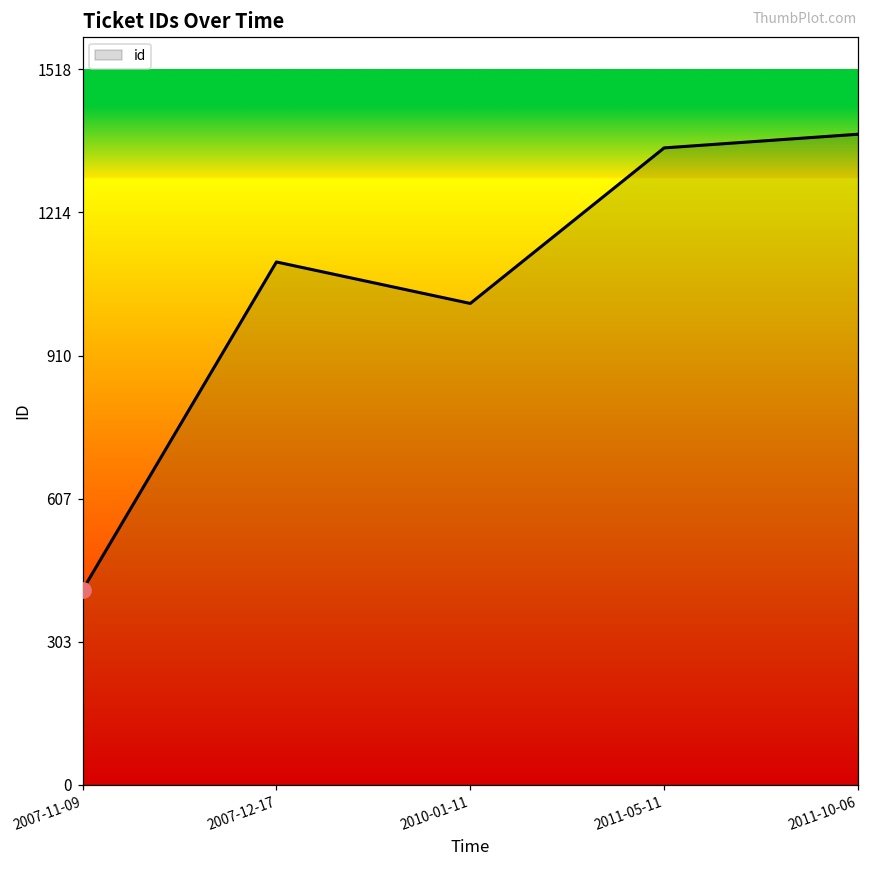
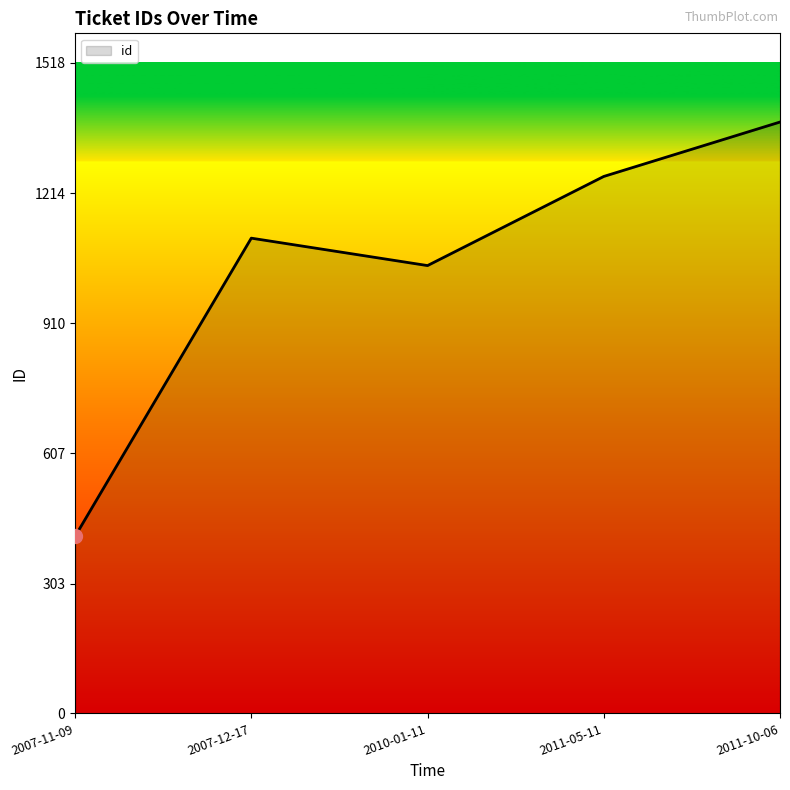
id, 2010-01-11: 1020 -> 1050
id, 2011-05-11: 1350 -> 1250
